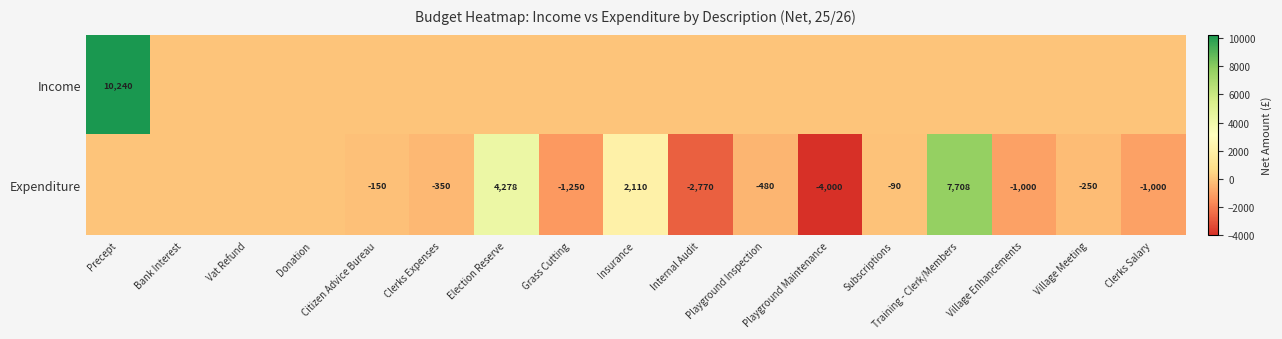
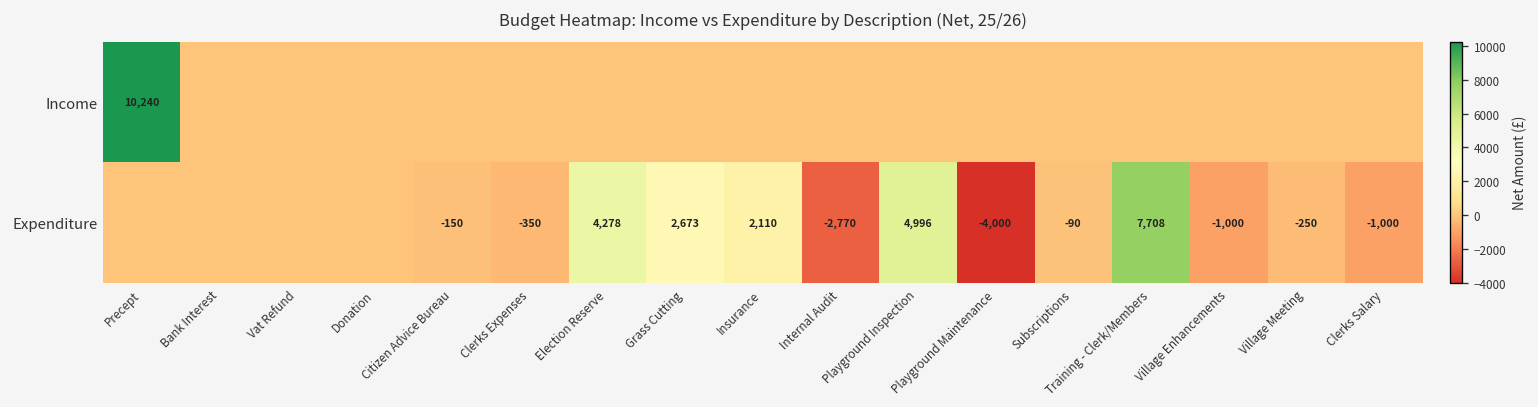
Expenditure, Grass Cutting: -1,250 -> 2,673
Expenditure, Playground Inspection: -480 -> 4,996
